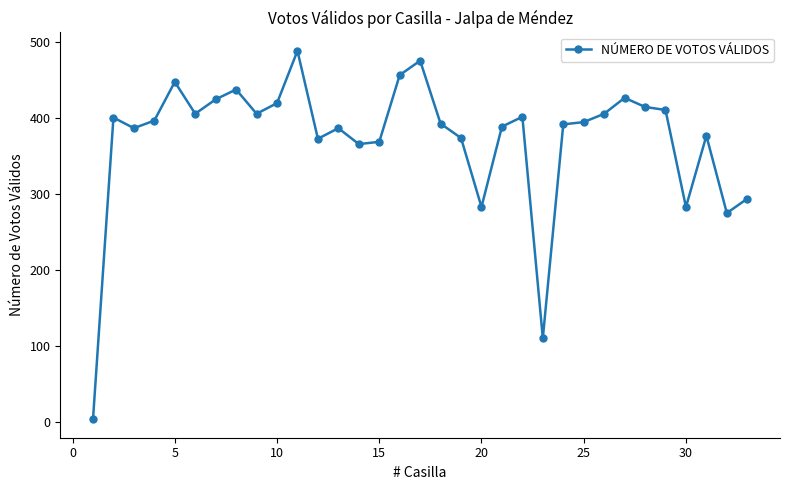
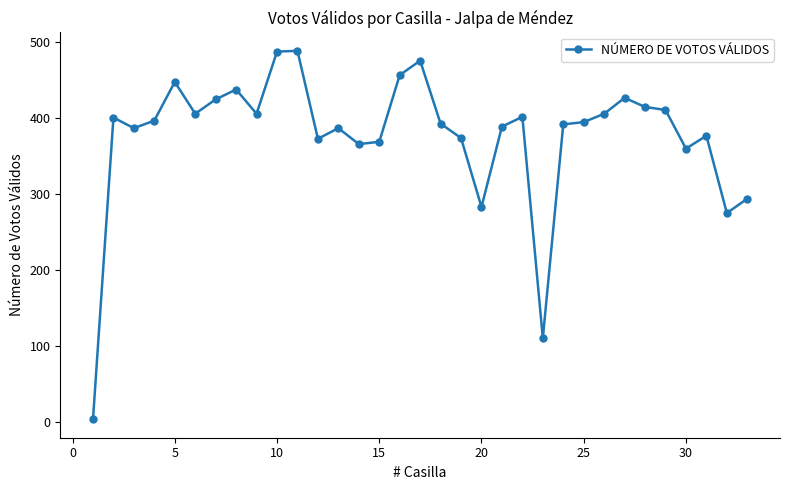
10: 420 -> 490
30: 280 -> 360
